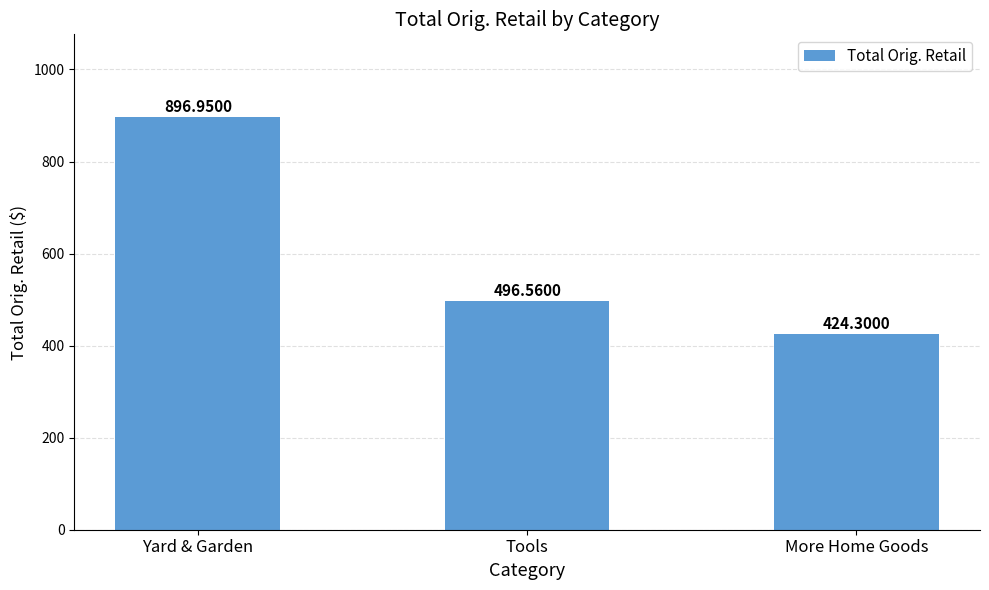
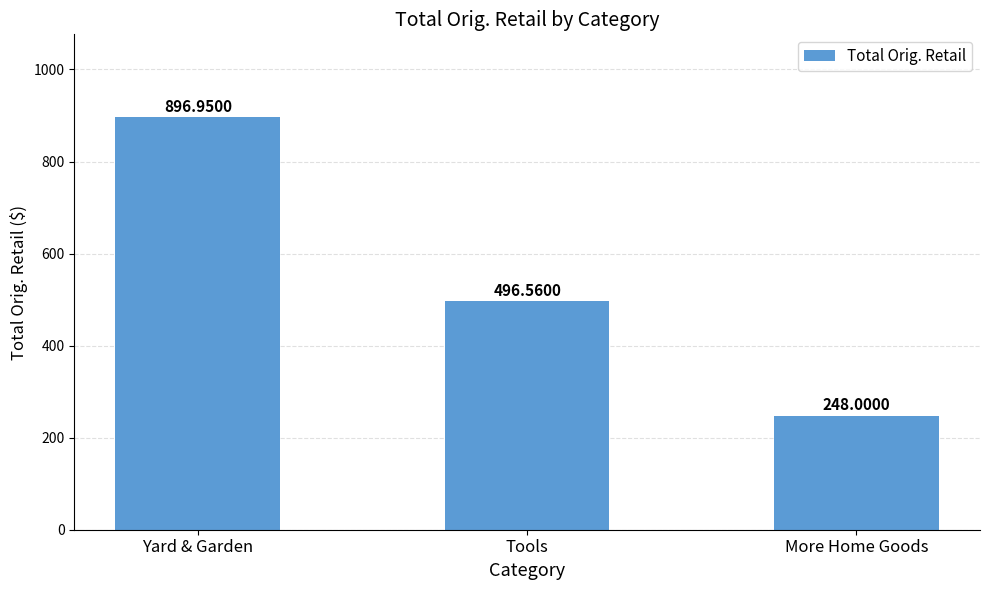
More Home Goods: 424.3000 -> 248.0000
